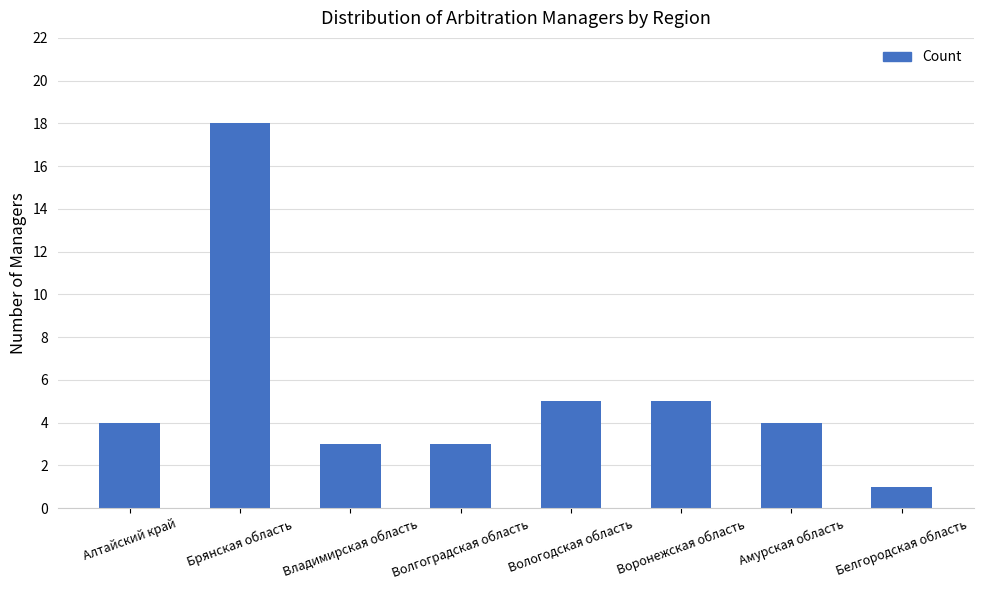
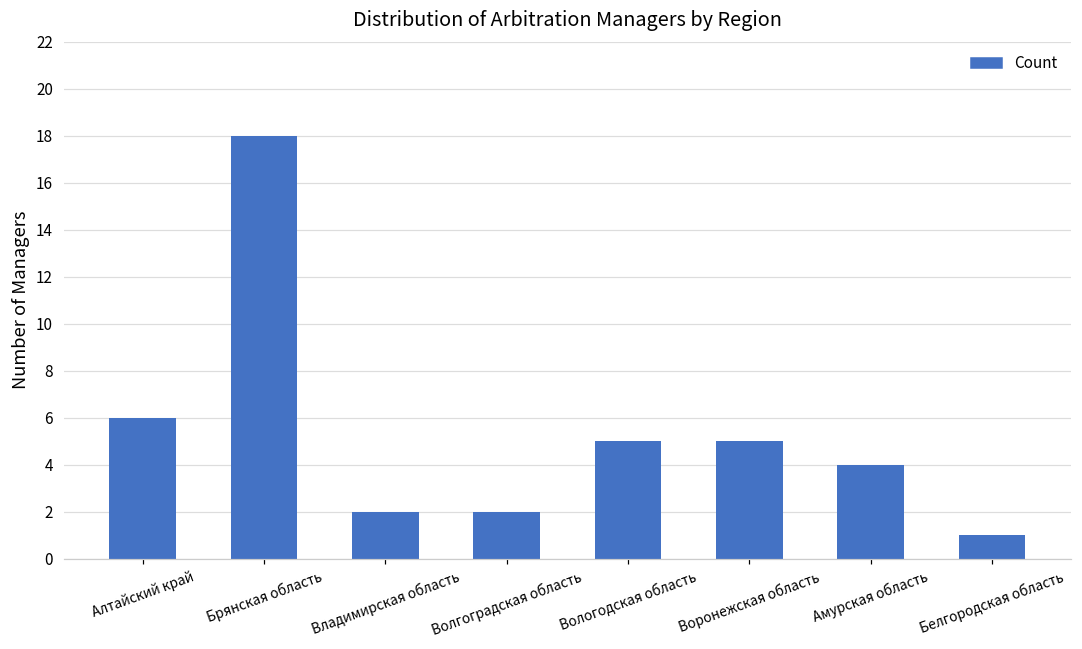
Алтайский край: 4 -> 6
Владимирская область: 3 -> 2
Волгоградская область: 3 -> 2
